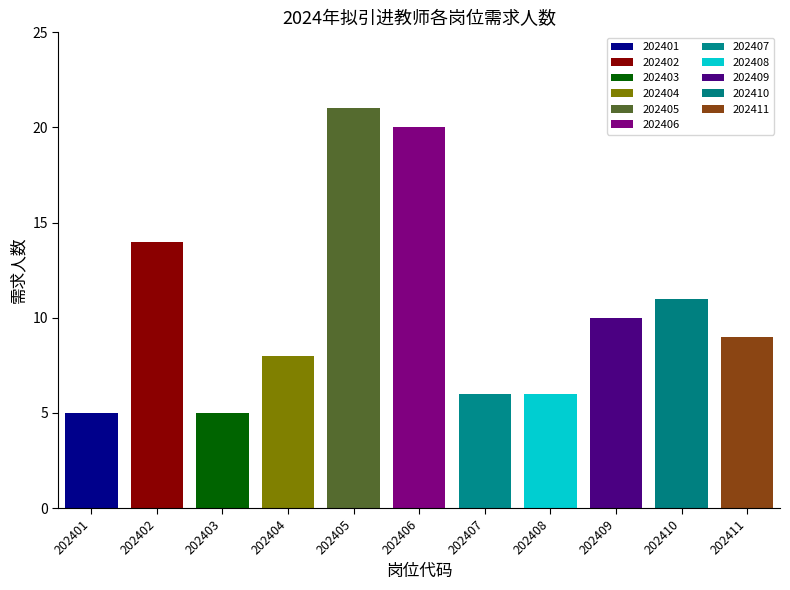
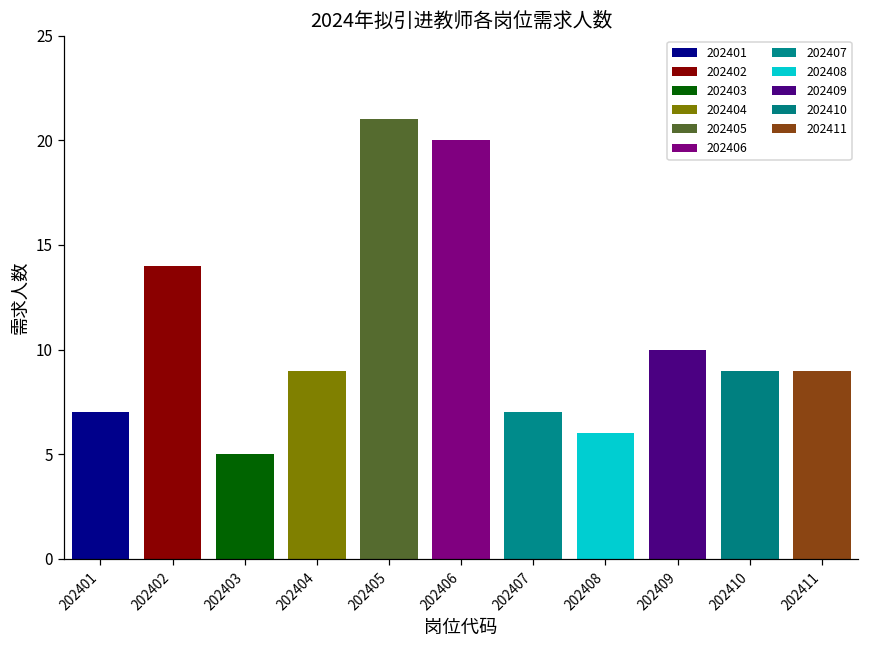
202401: 5 -> 7
202404: 8 -> 9
202407: 6 -> 7
202410: 11 -> 9
